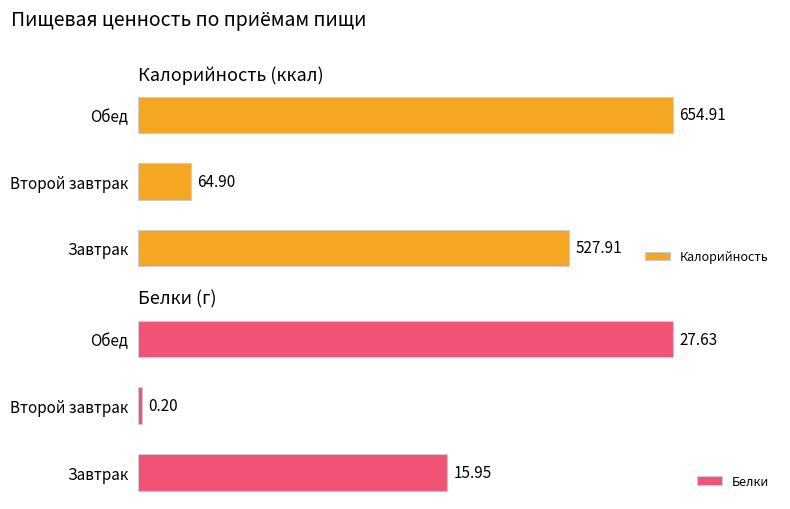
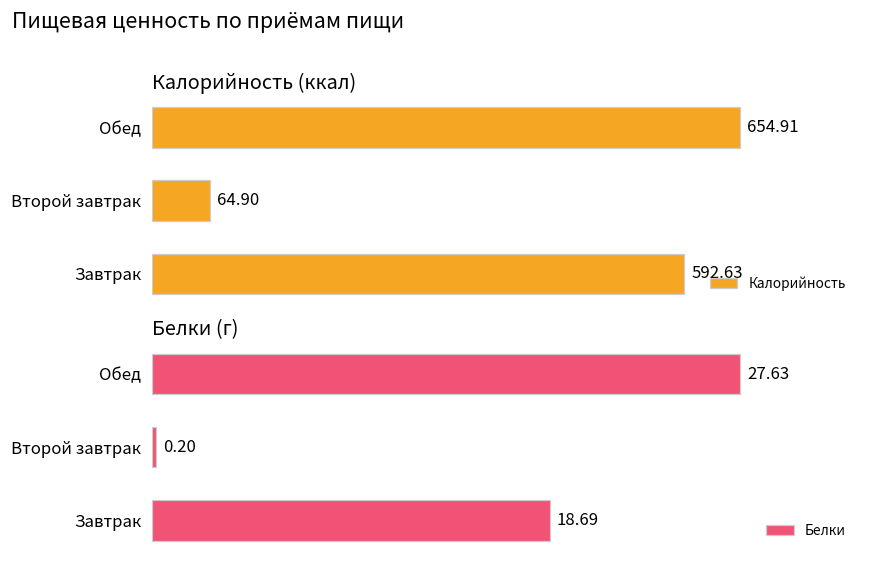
Калорийность (ккал), Завтрак: 527.91 -> 592.63
Белки (г), Завтрак: 15.95 -> 18.69
